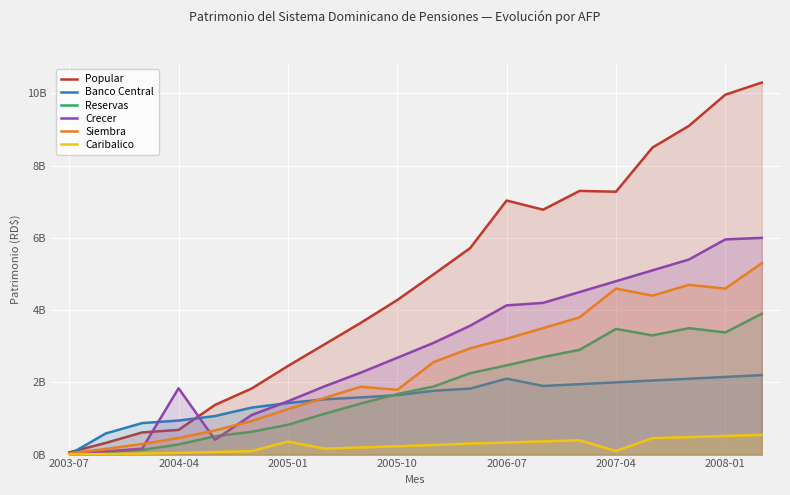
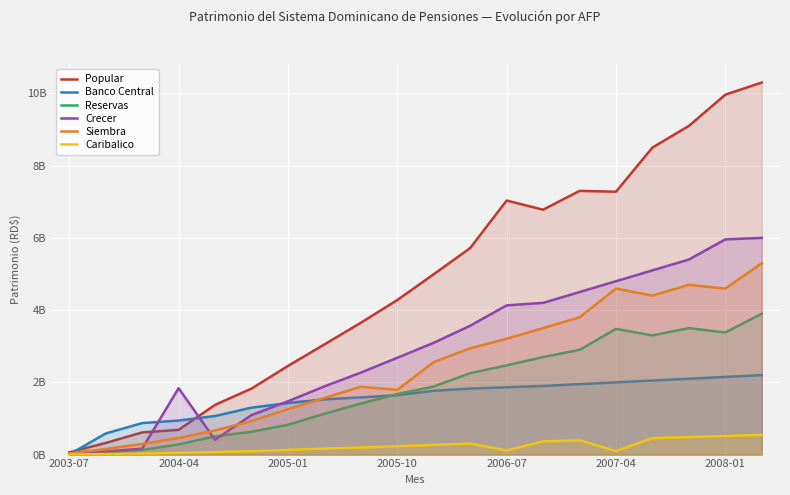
Caribalico, 2005-01: 400000000 -> 100000000
Banco Central, 2006-07: 2100000000 -> 1900000000
Caribalico, 2006-07: 300000000 -> 100000000
